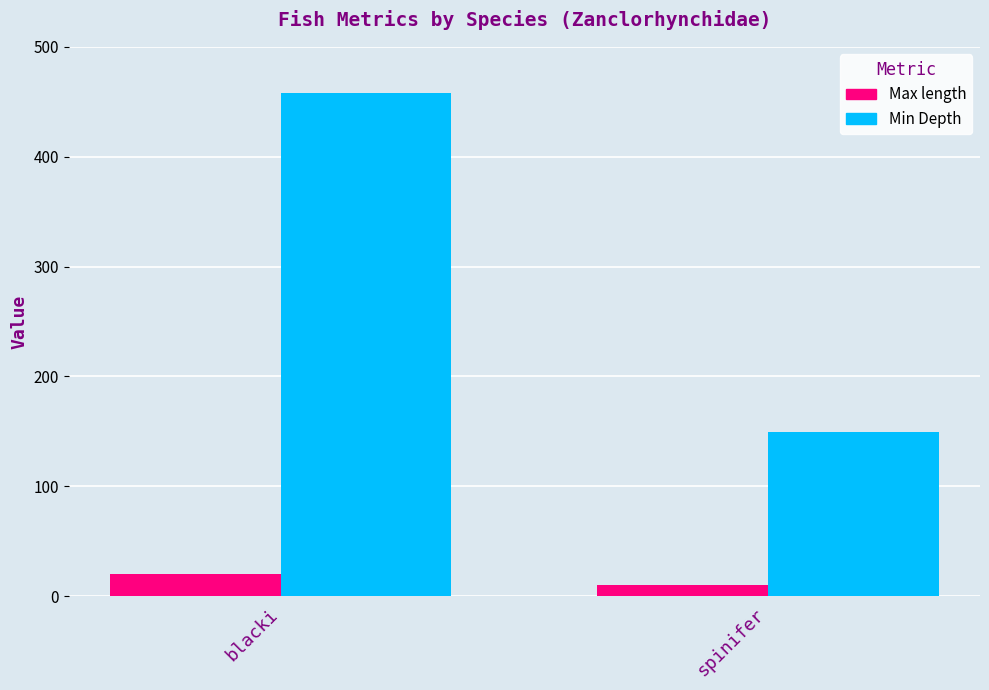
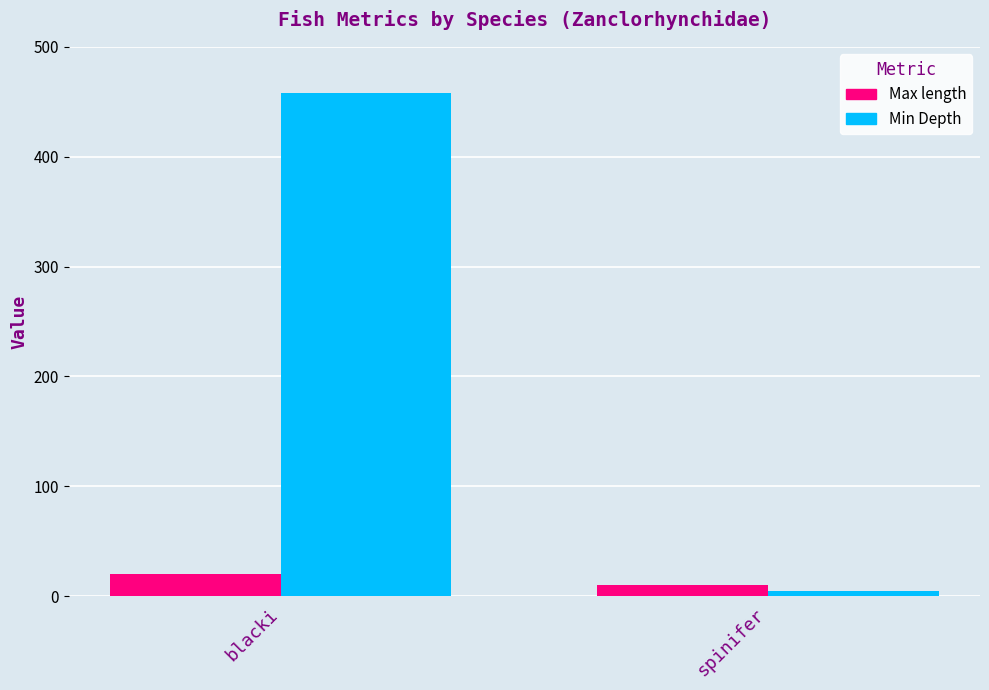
Min Depth, spinifer: 149 -> 5
